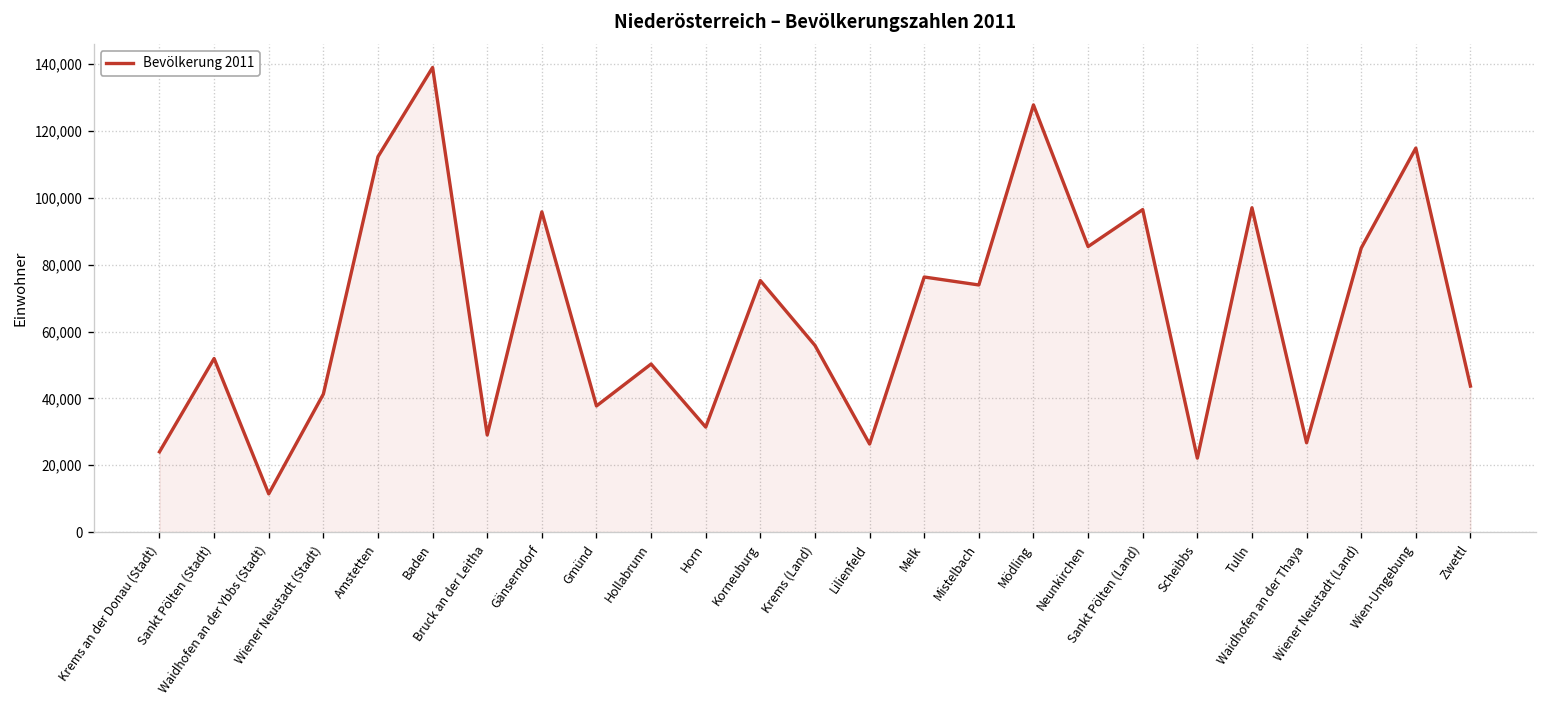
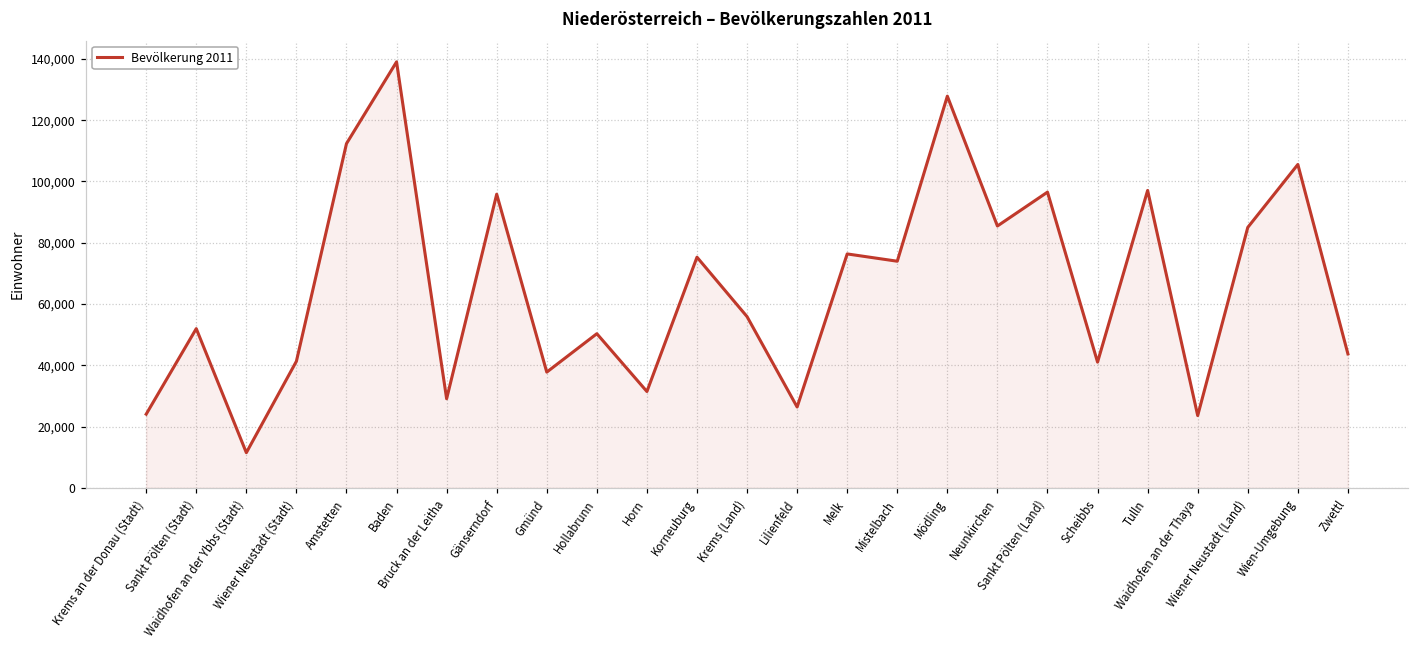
Scheibbs: 22,000 -> 41,000
Waidhofen an der Thaya: 27,000 -> 24,000
Wien-Umgebung: 115,000 -> 106,000
